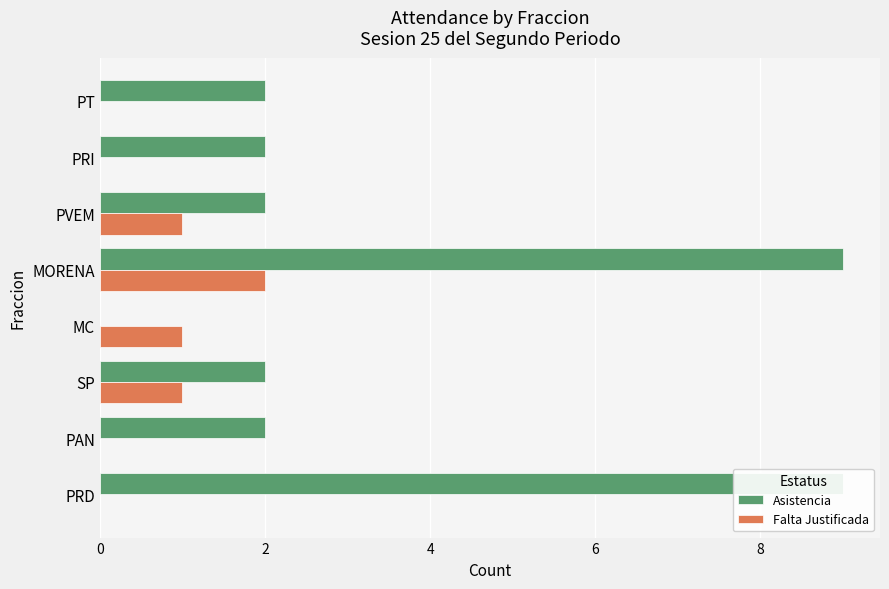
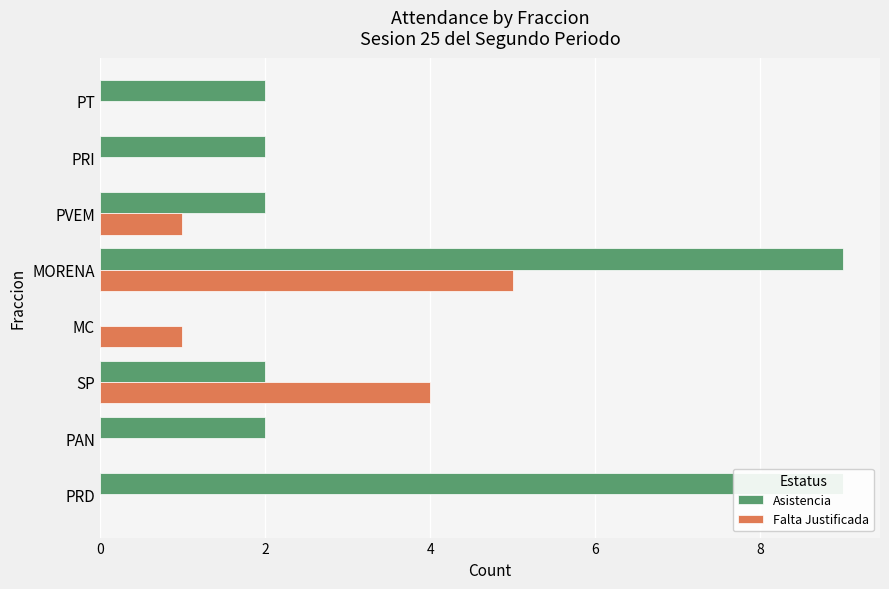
Falta Justificada, MORENA: 2 -> 5
Falta Justificada, SP: 1 -> 4
